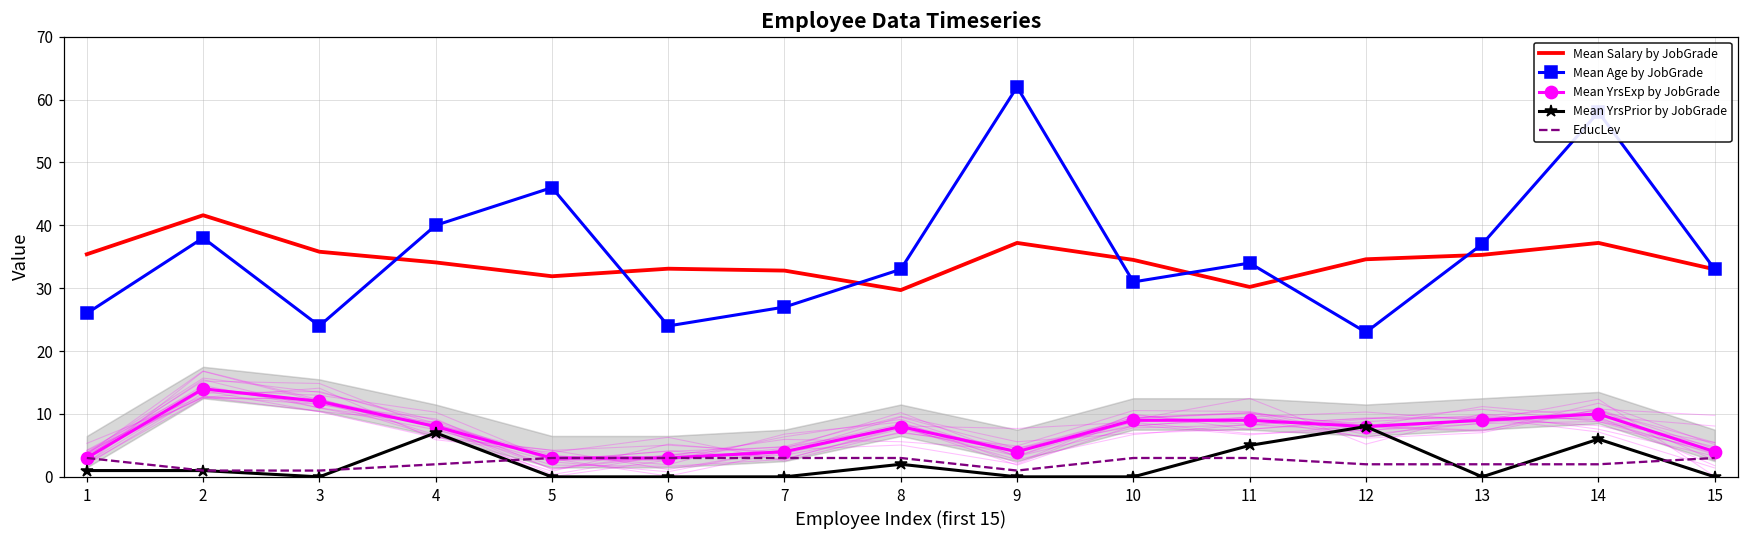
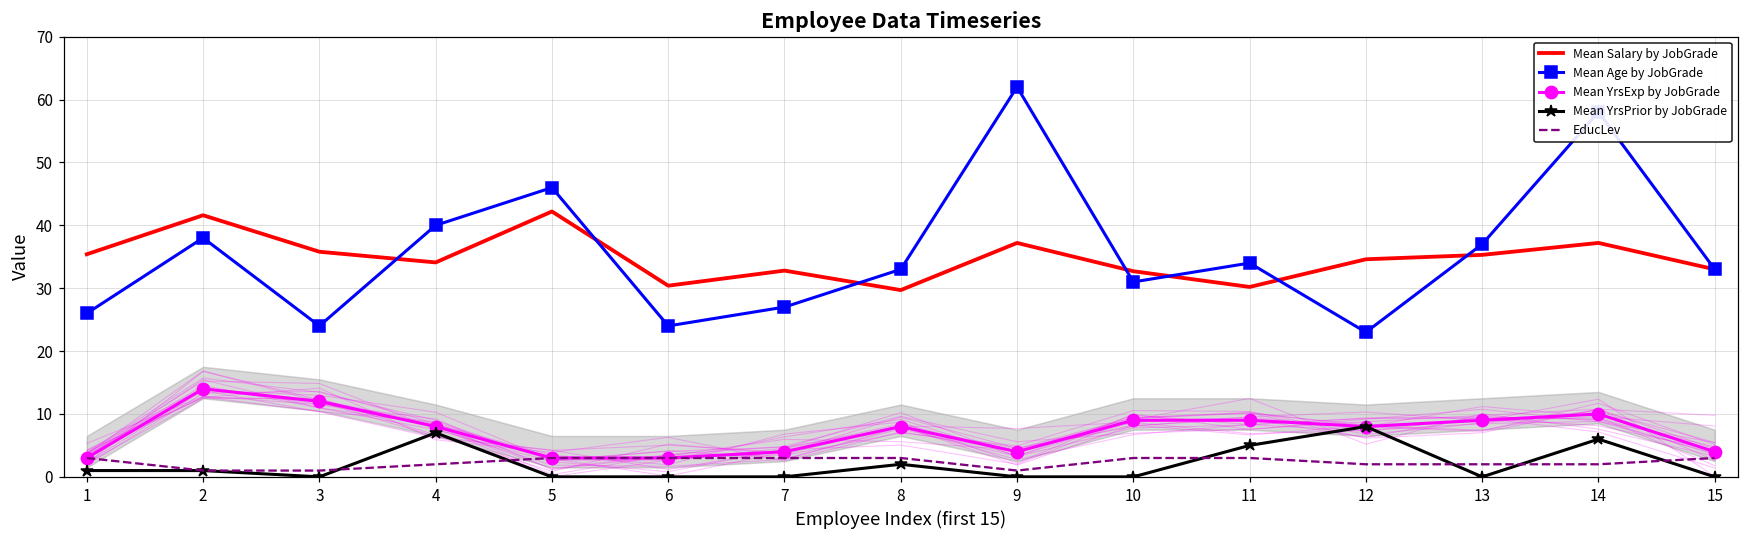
Mean Salary by JobGrade, 5: 32 -> 42
Mean Salary by JobGrade, 6: 33 -> 30
Mean Salary by JobGrade, 10: 35 -> 33
